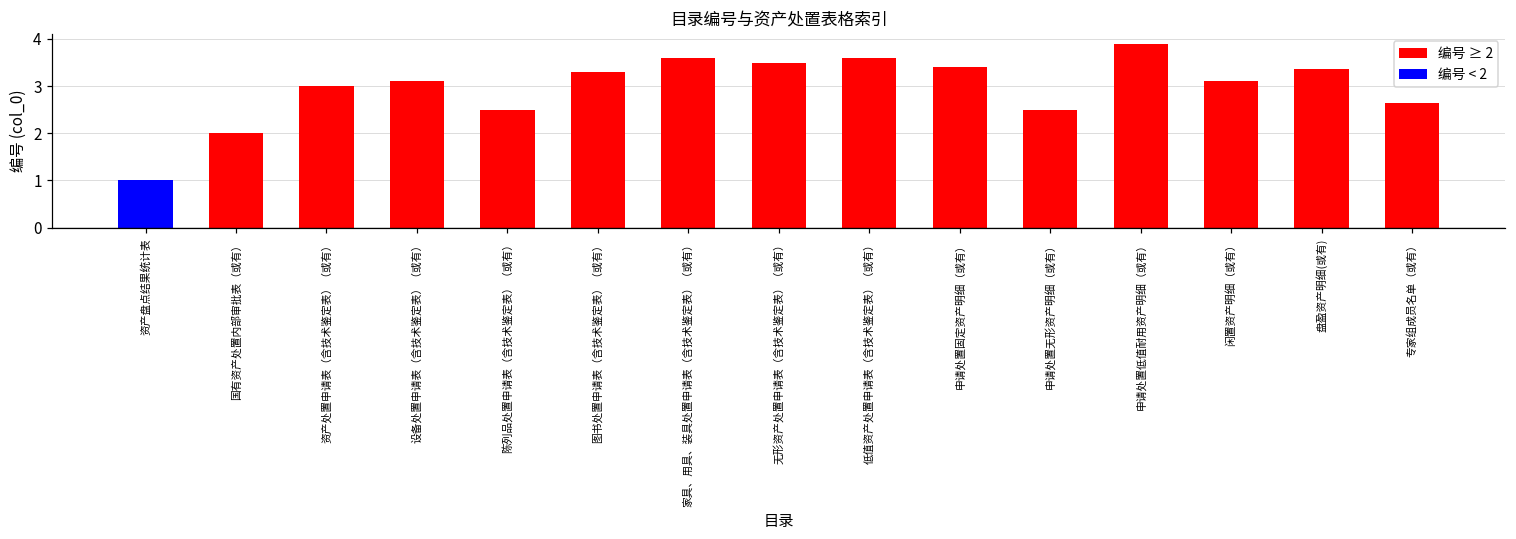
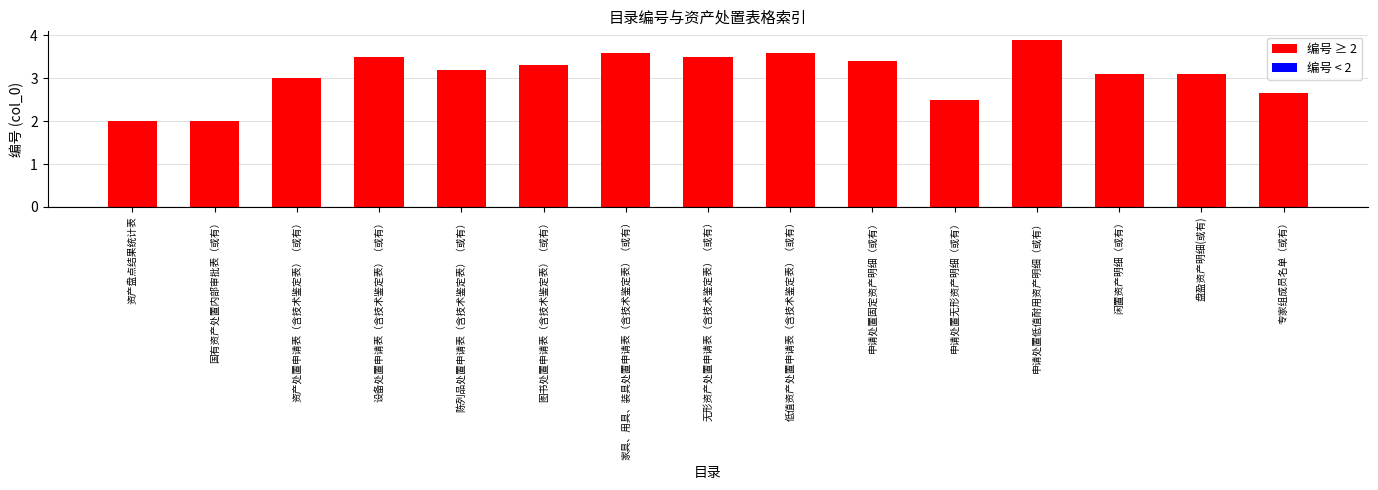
资产盘点结果统计表: 1 -> 2
设备处置申请表（含技术鉴定表）（或有）: 3.1 -> 3.5
陈列品处置申请表（含技术鉴定表）（或有）: 2.5 -> 3.2
盘盈资产明细(或有): 3.4 -> 3.1
